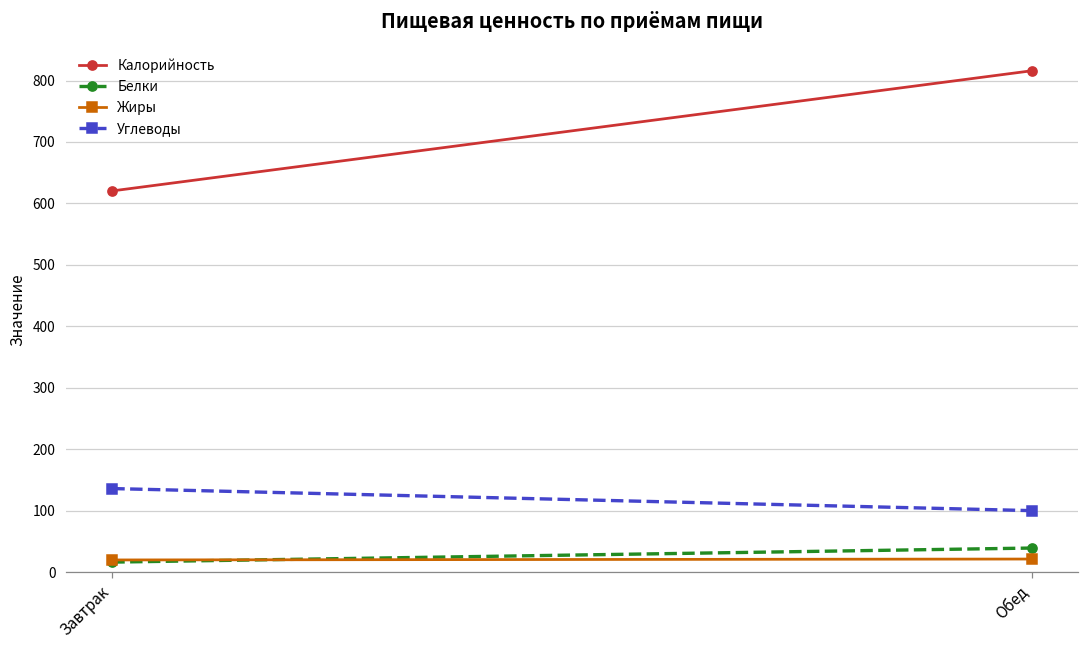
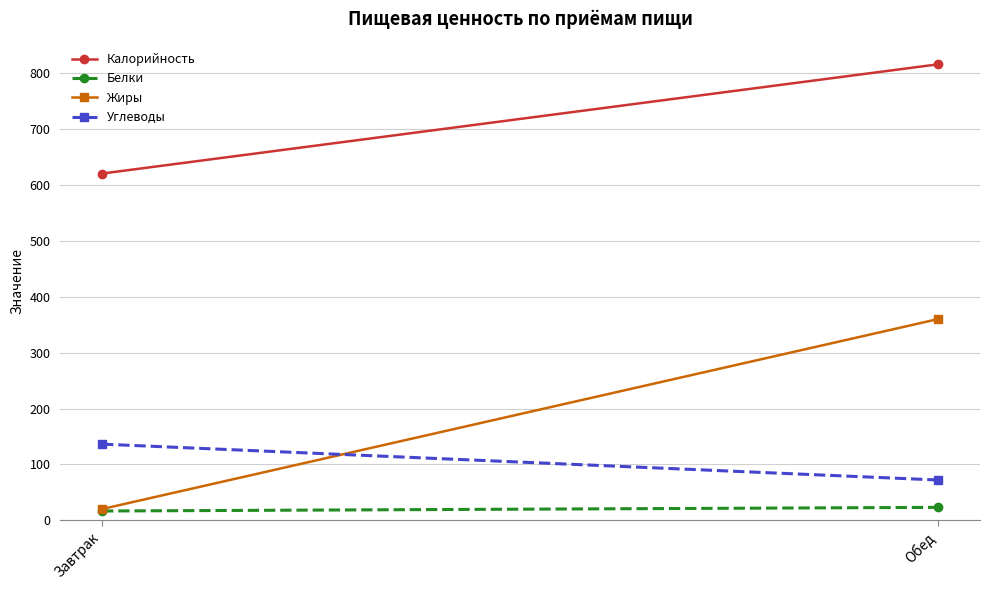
Белки, Обед: 40 -> 20
Жиры, Обед: 20 -> 360
Углеводы, Обед: 100 -> 70
